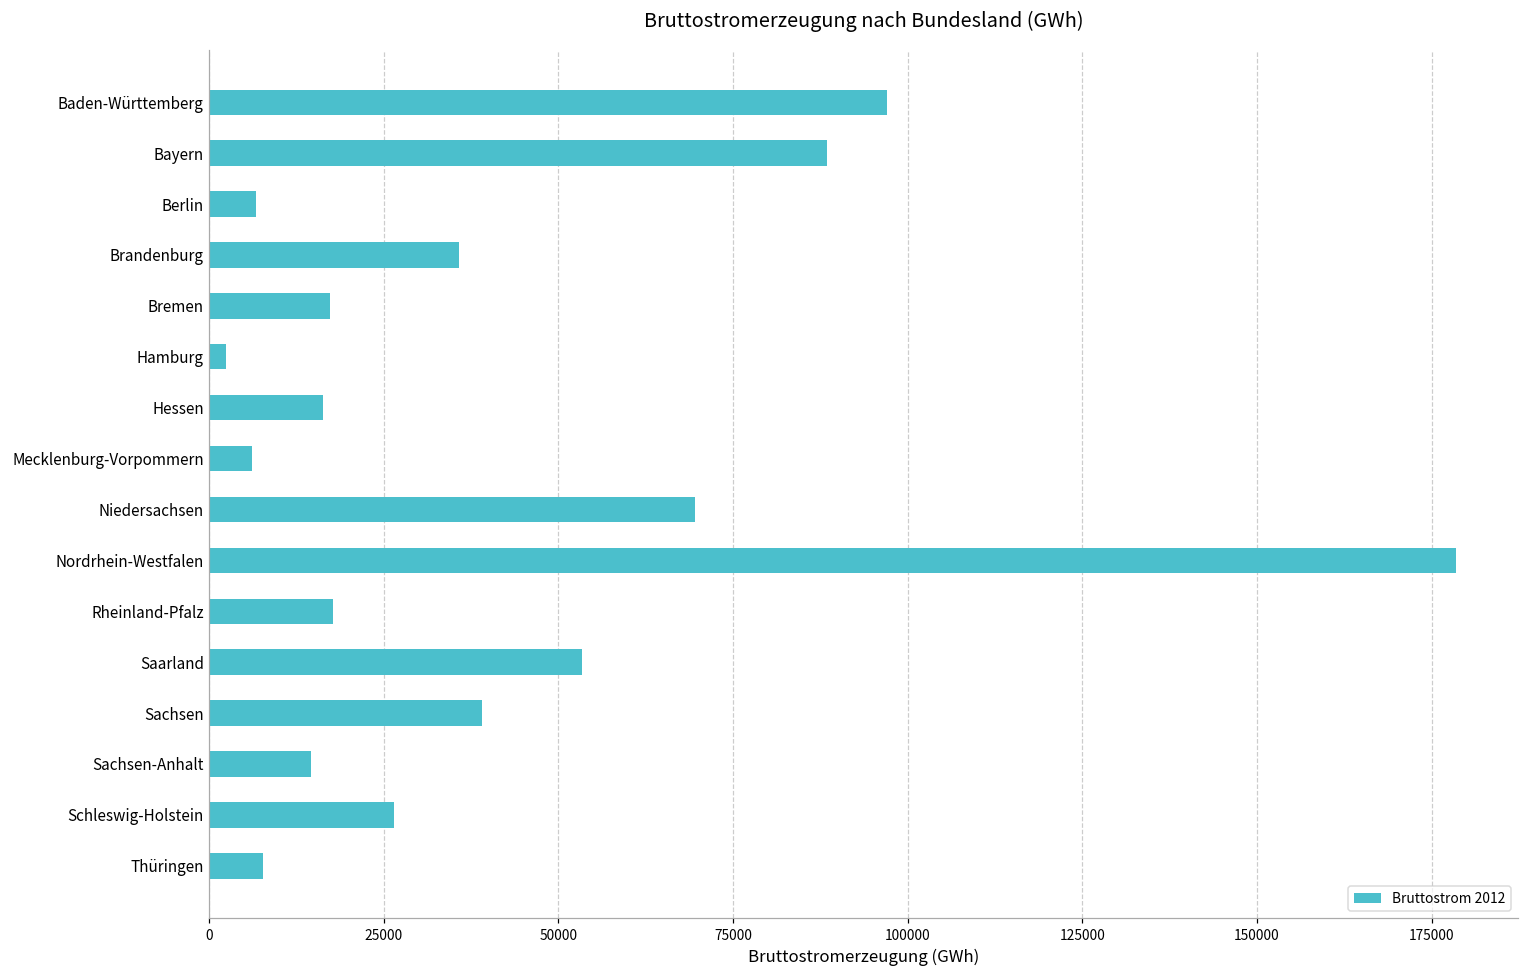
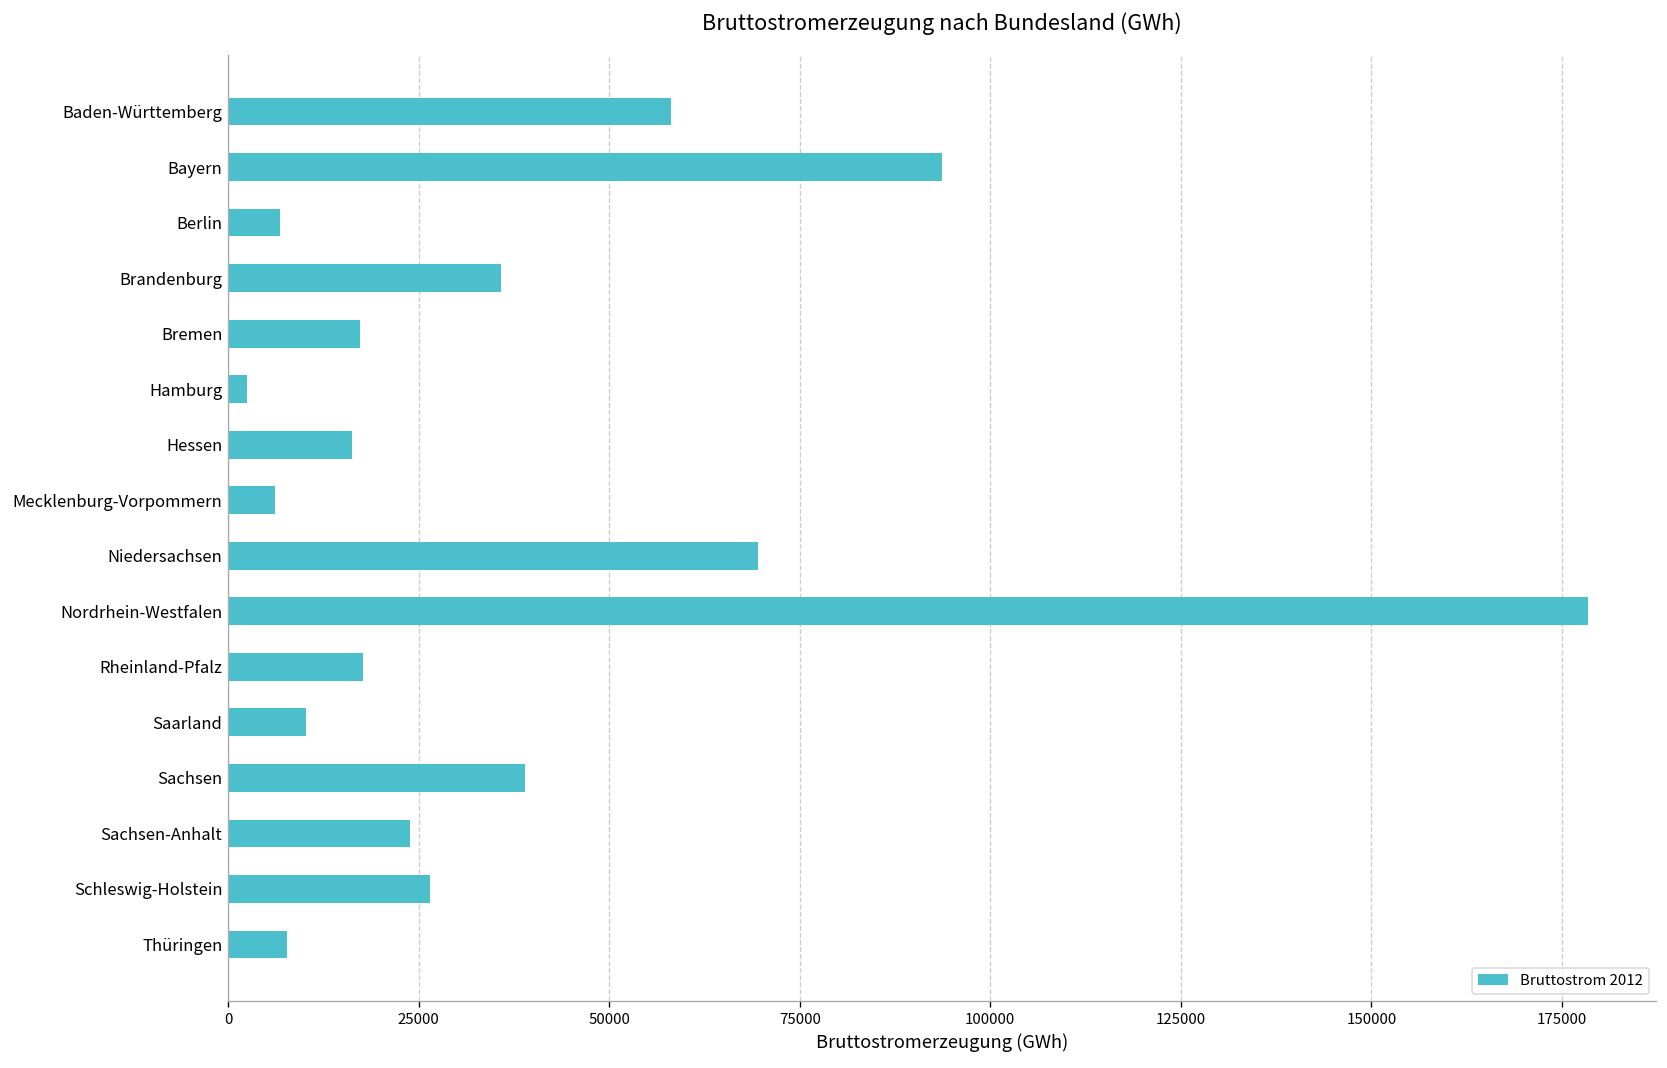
Baden-Württemberg: 97000 -> 58000
Bayern: 88000 -> 94000
Saarland: 53000 -> 10000
Sachsen-Anhalt: 15000 -> 24000
